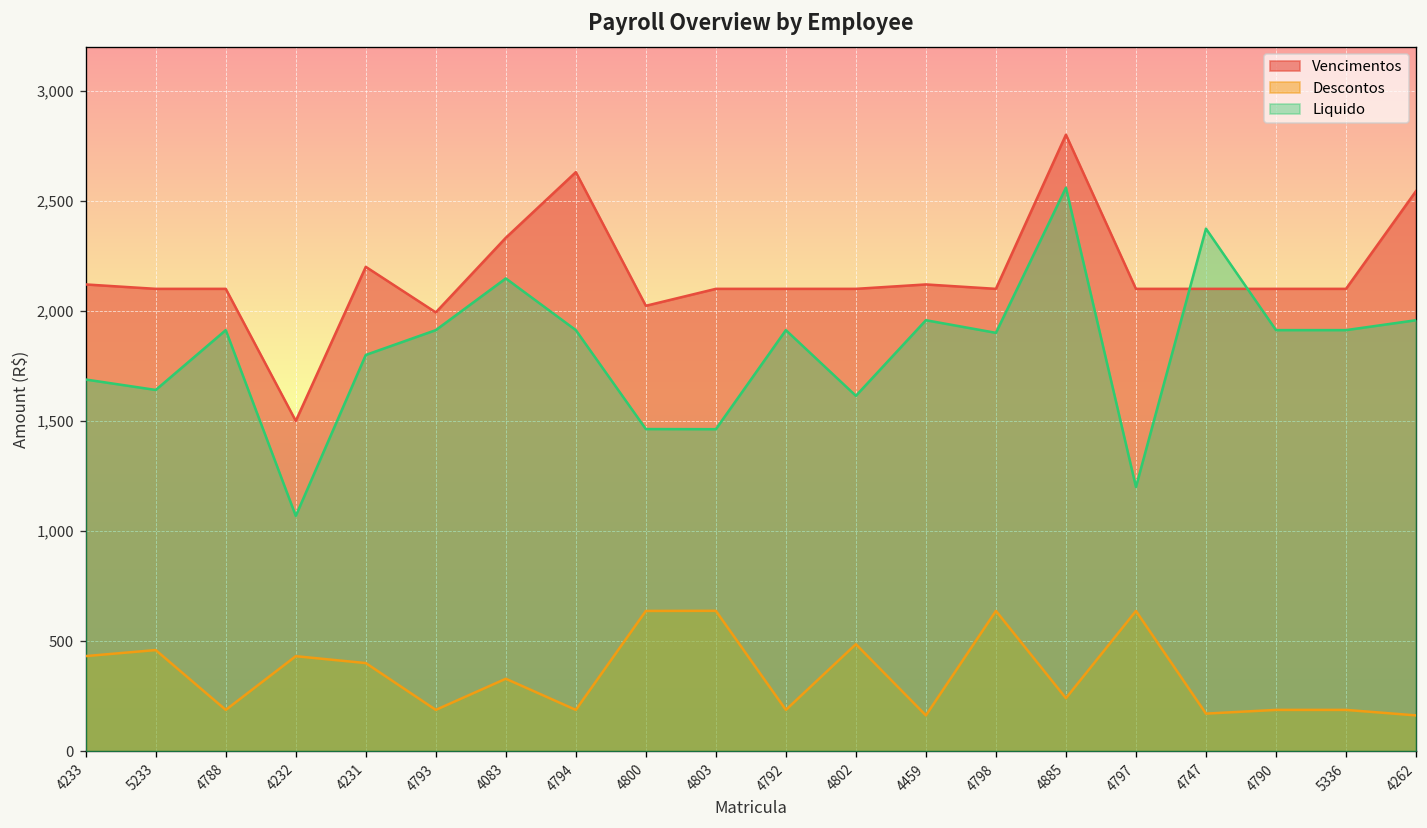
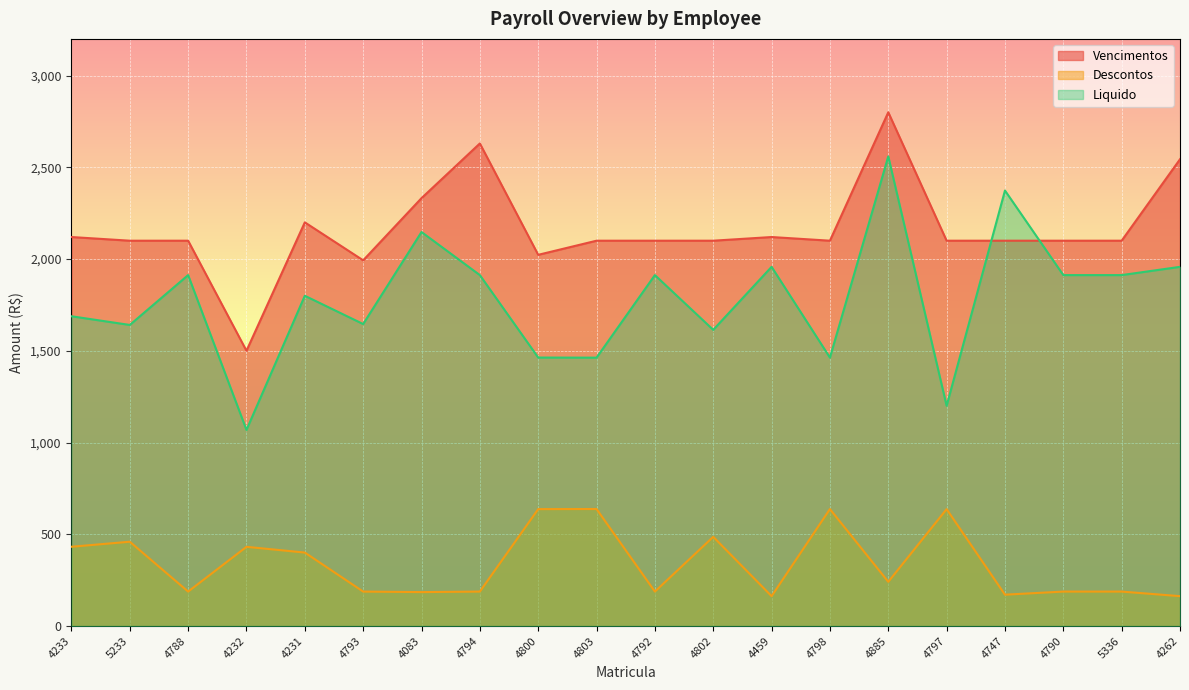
Liquido, 4793: 1,910 -> 1,650
Descontos, 4083: 330 -> 180
Liquido, 4798: 1,900 -> 1,460
